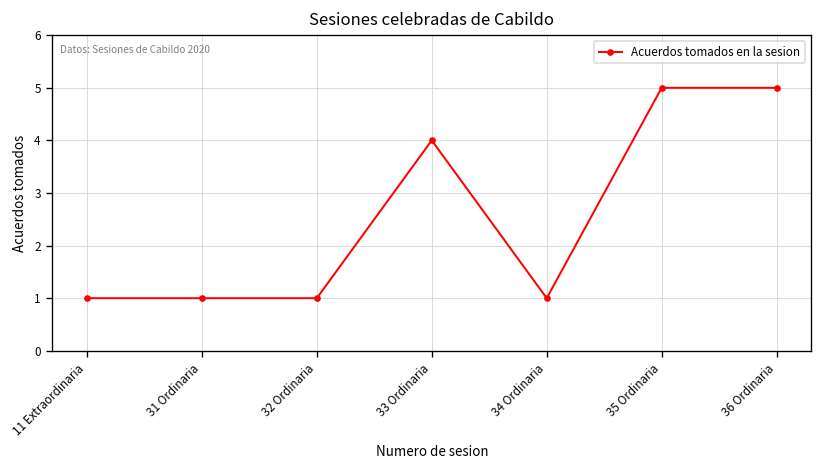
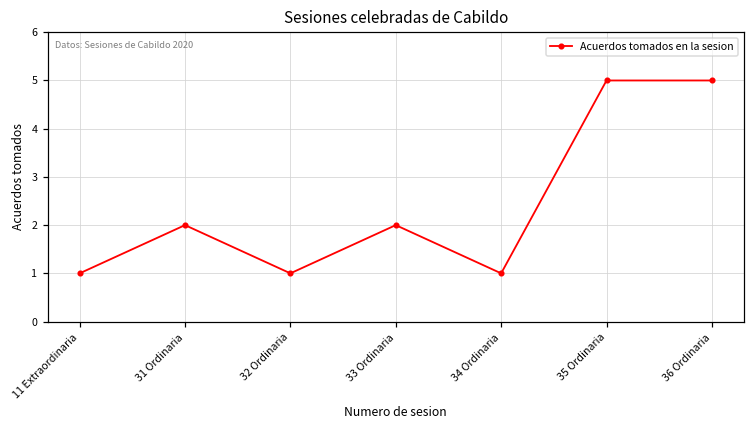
31 Ordinaria: 1 -> 2
33 Ordinaria: 4 -> 2
